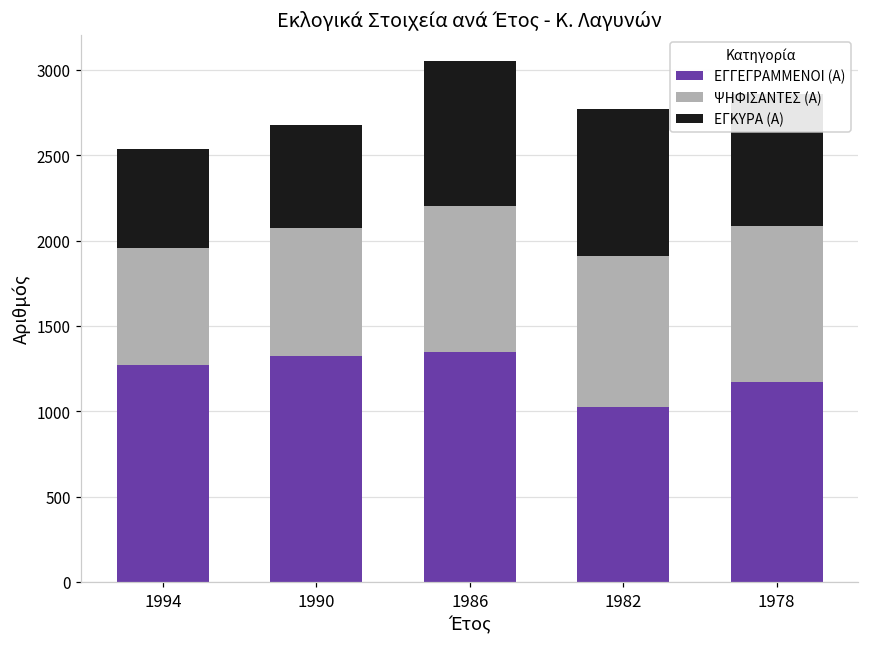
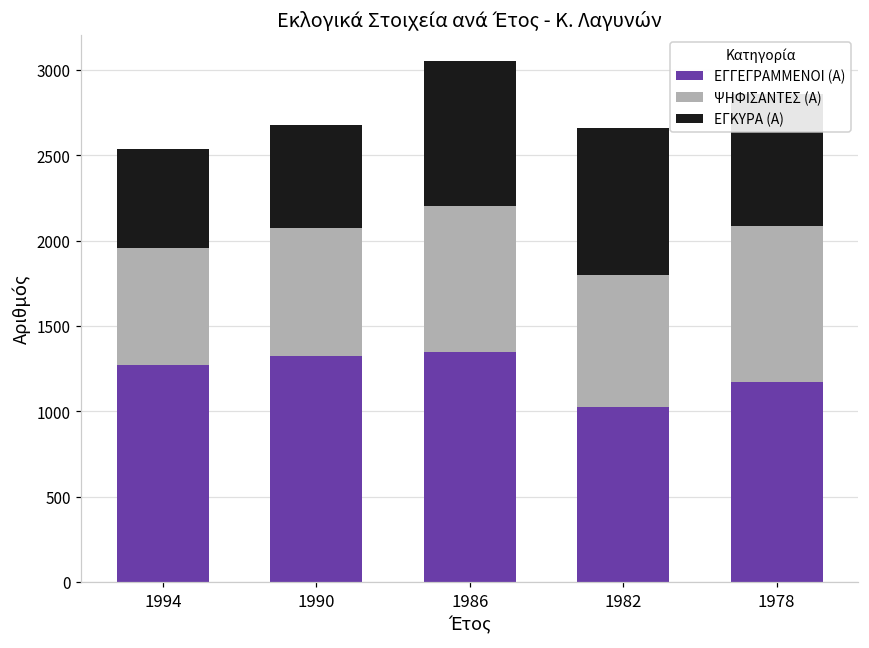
ΨΗΦΙΣΑΝΤΕΣ (Α), 1982: 880 -> 770
